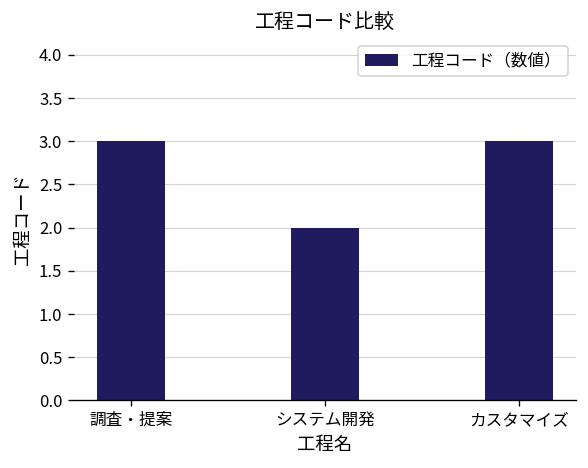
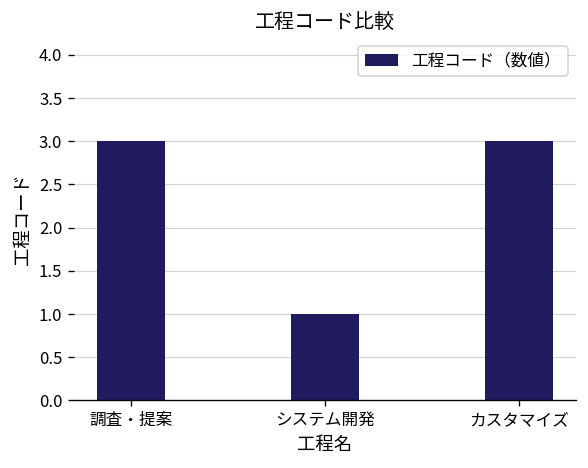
システム開発: 2 -> 1
